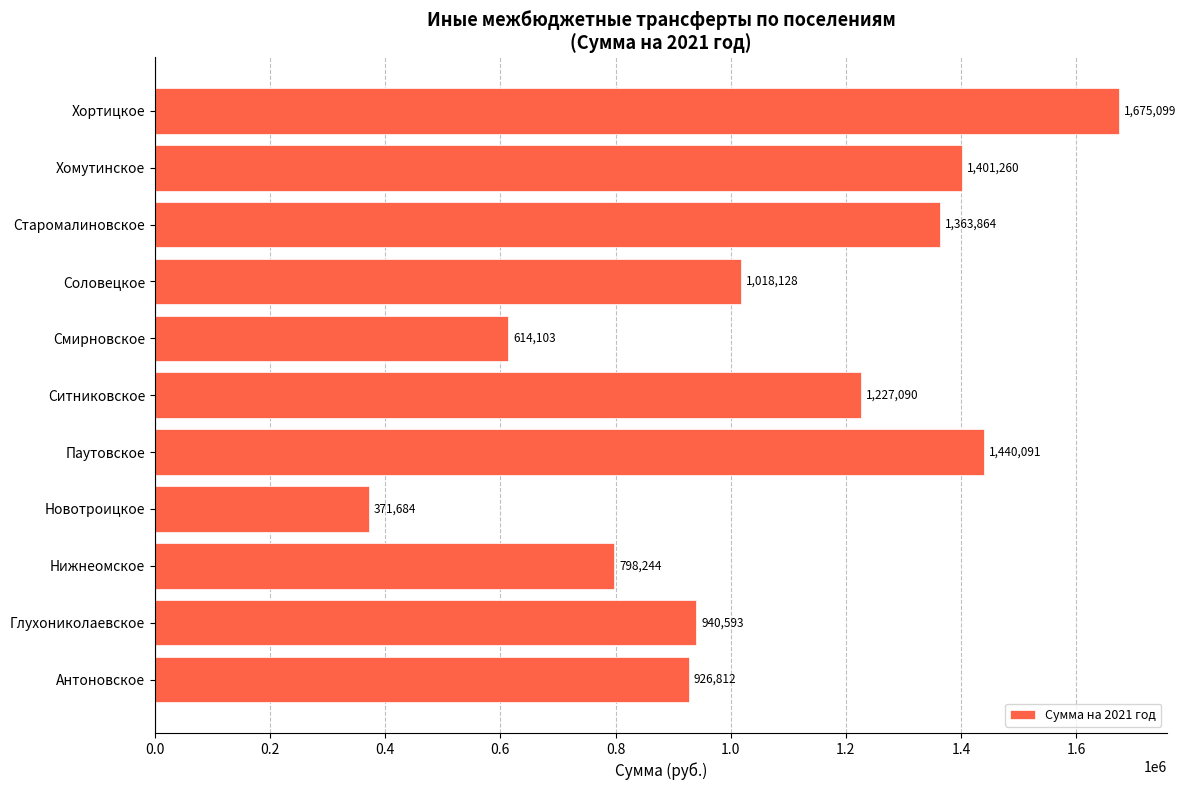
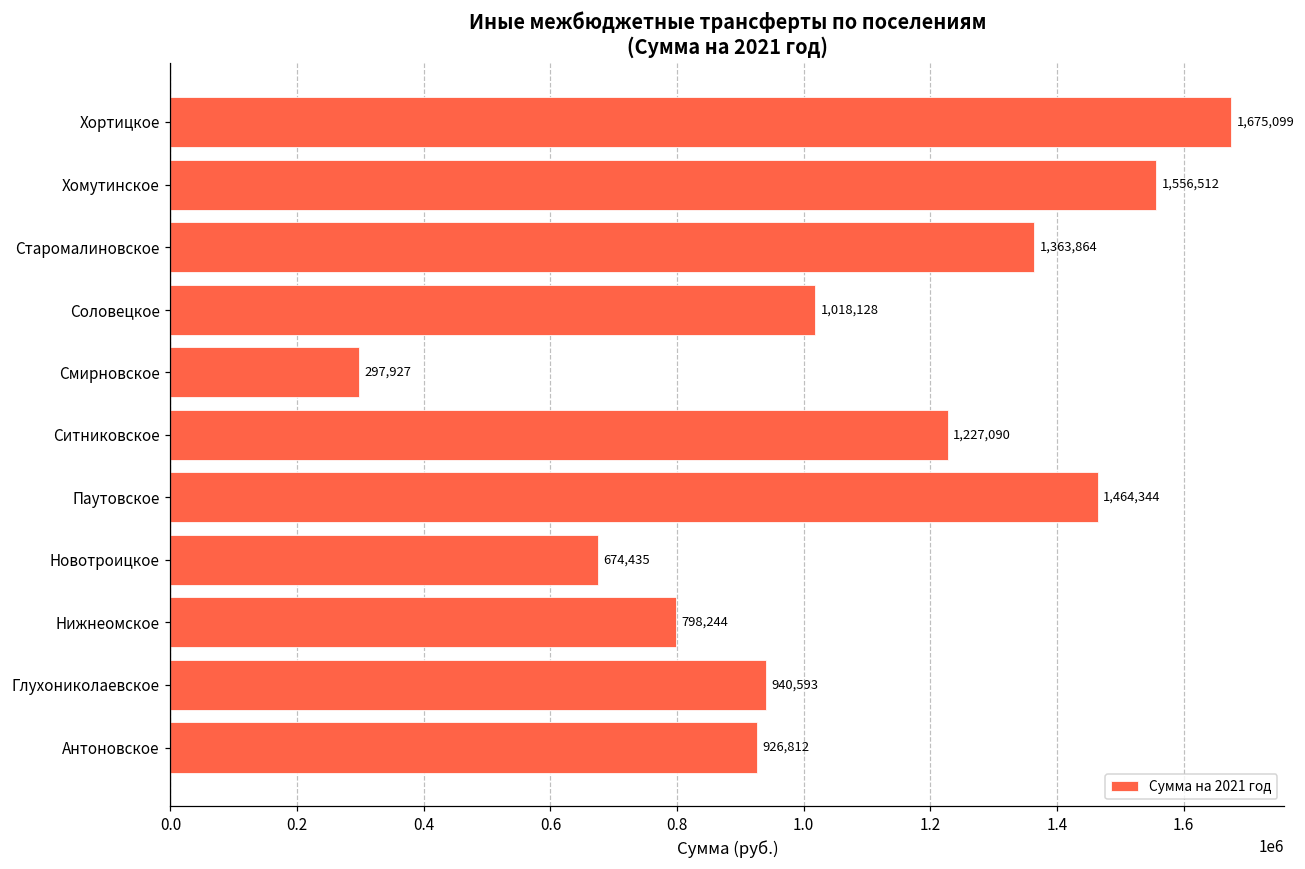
Хомутинское: 1,401,260 -> 1,556,512
Смирновское: 614,103 -> 297,927
Паутовское: 1,440,091 -> 1,464,344
Новотроицкое: 371,684 -> 674,435
